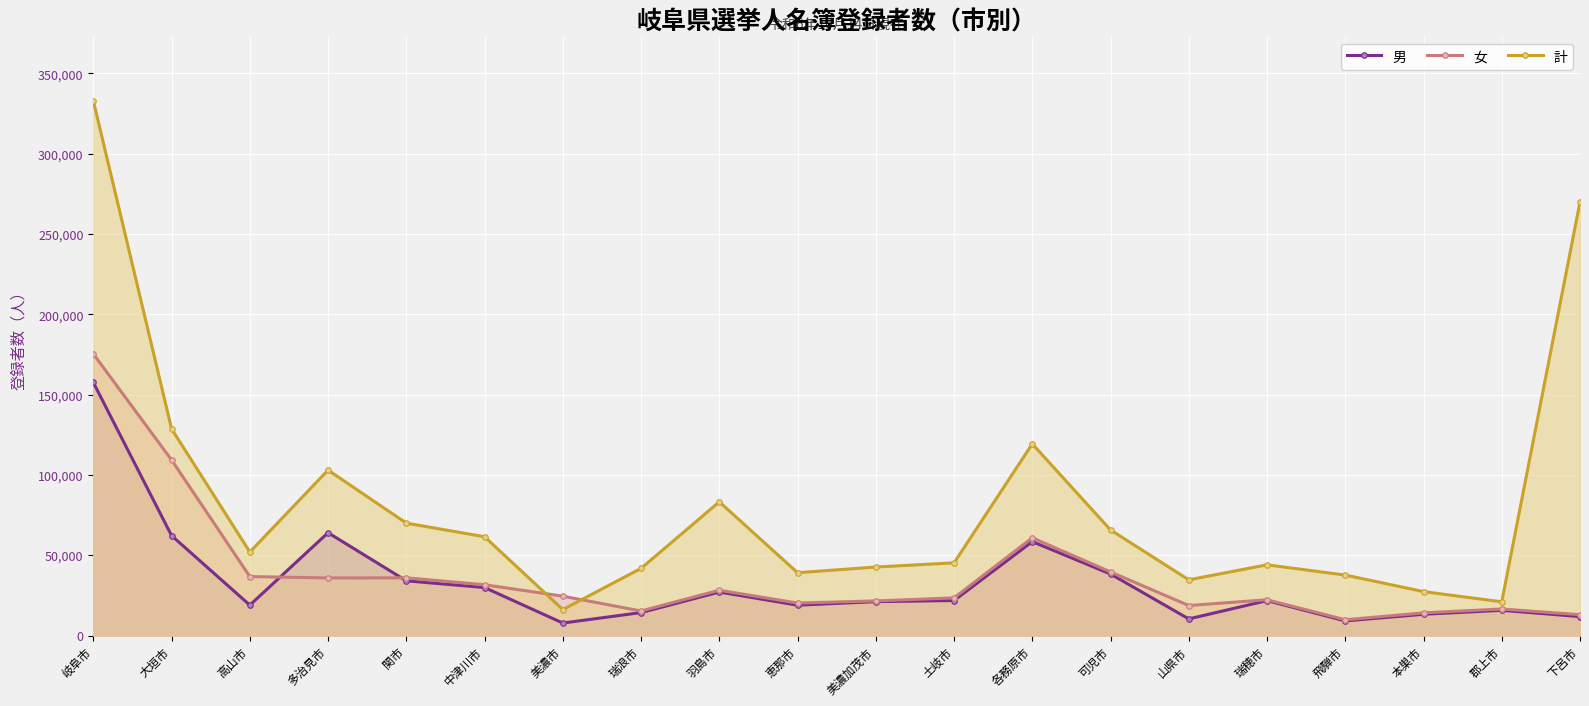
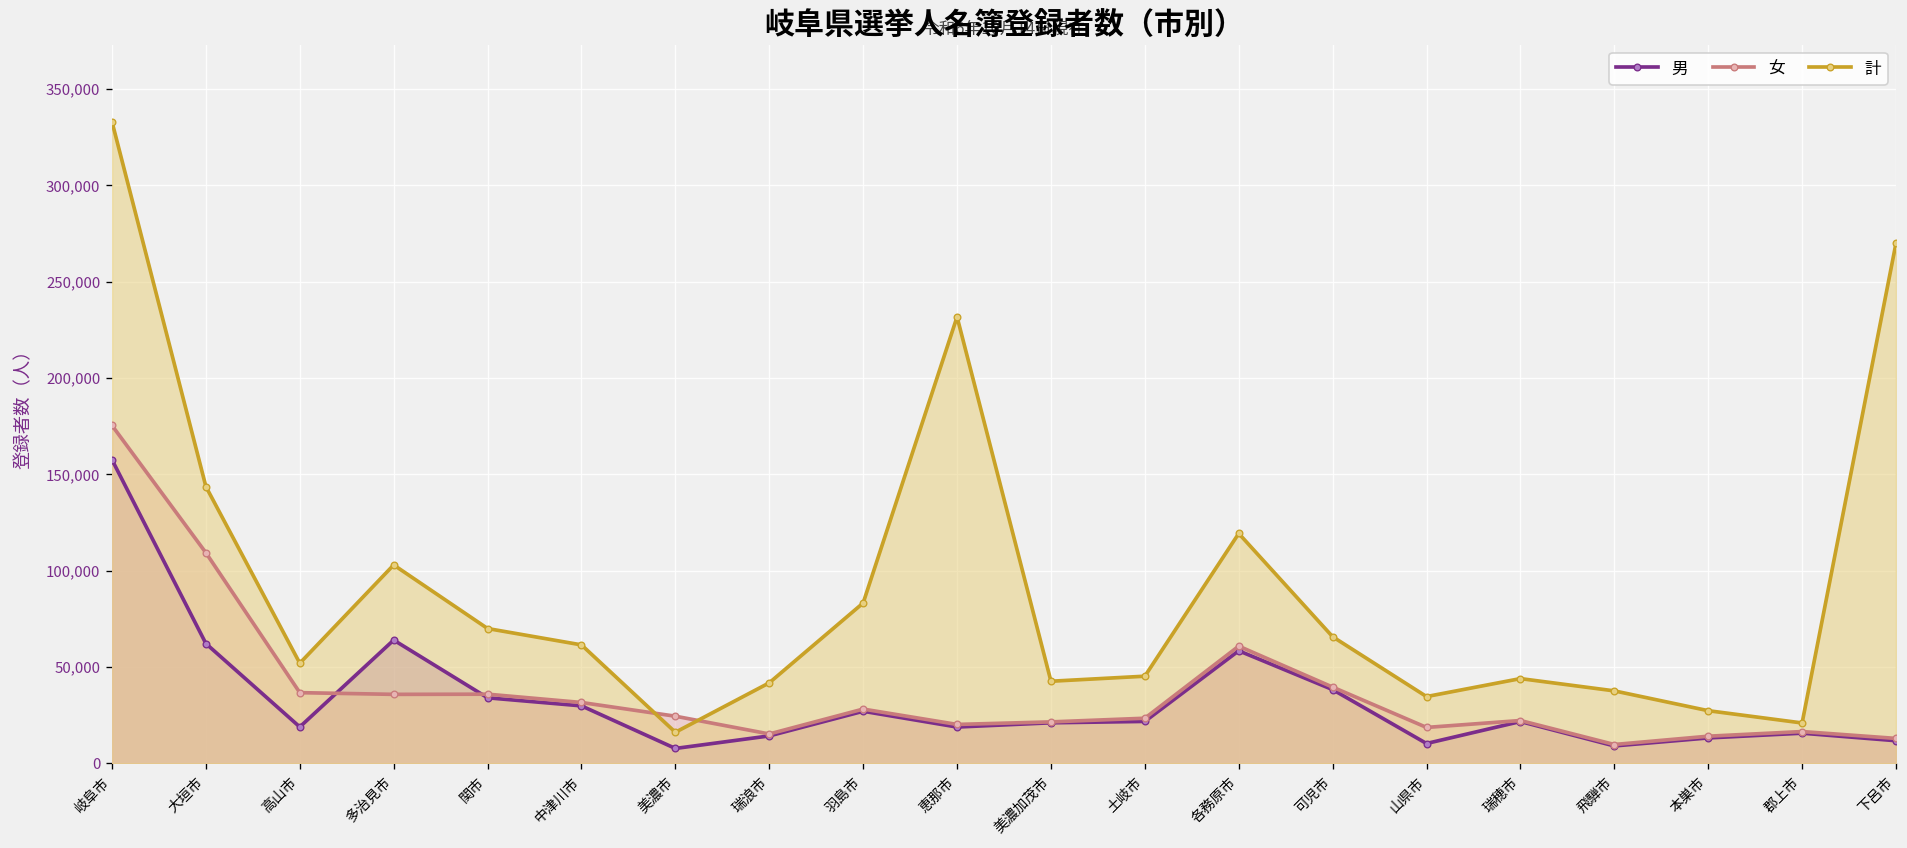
計, 大垣市: 129,000 -> 144,000
計, 恵那市: 39,000 -> 232,000
